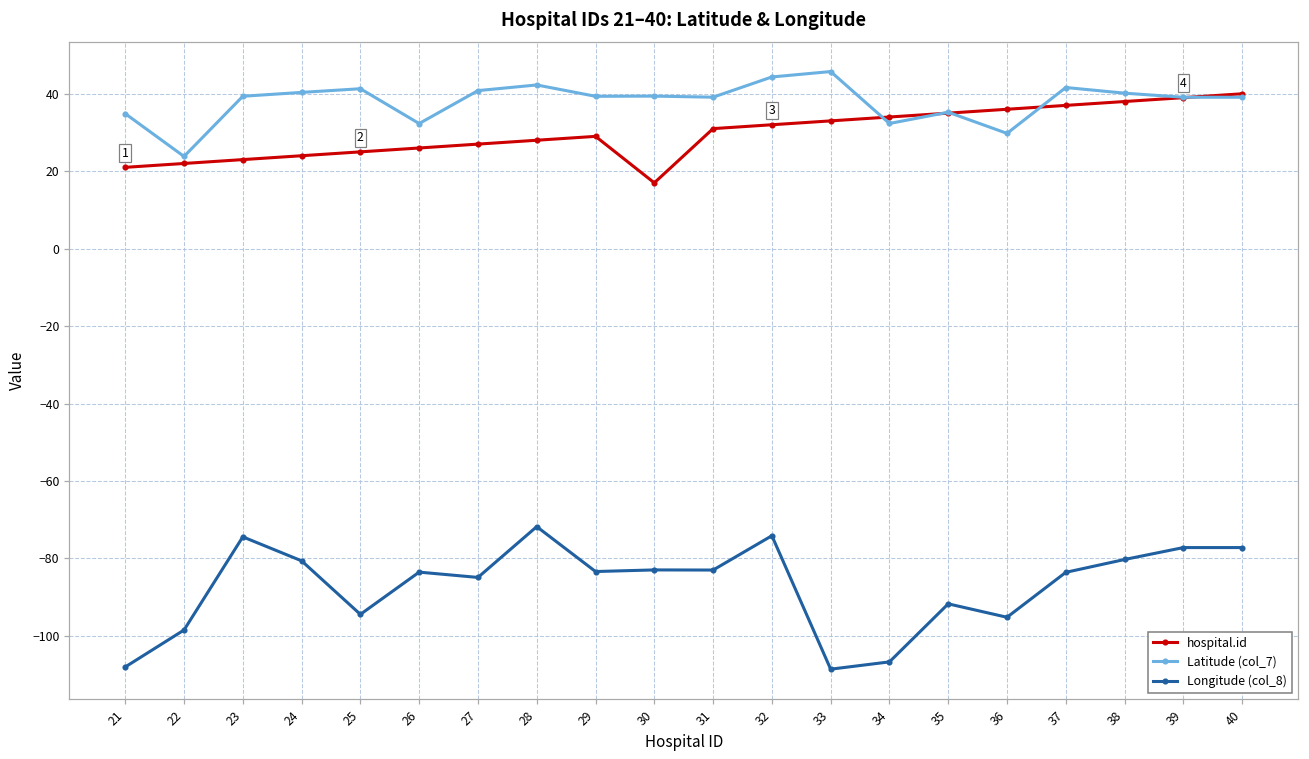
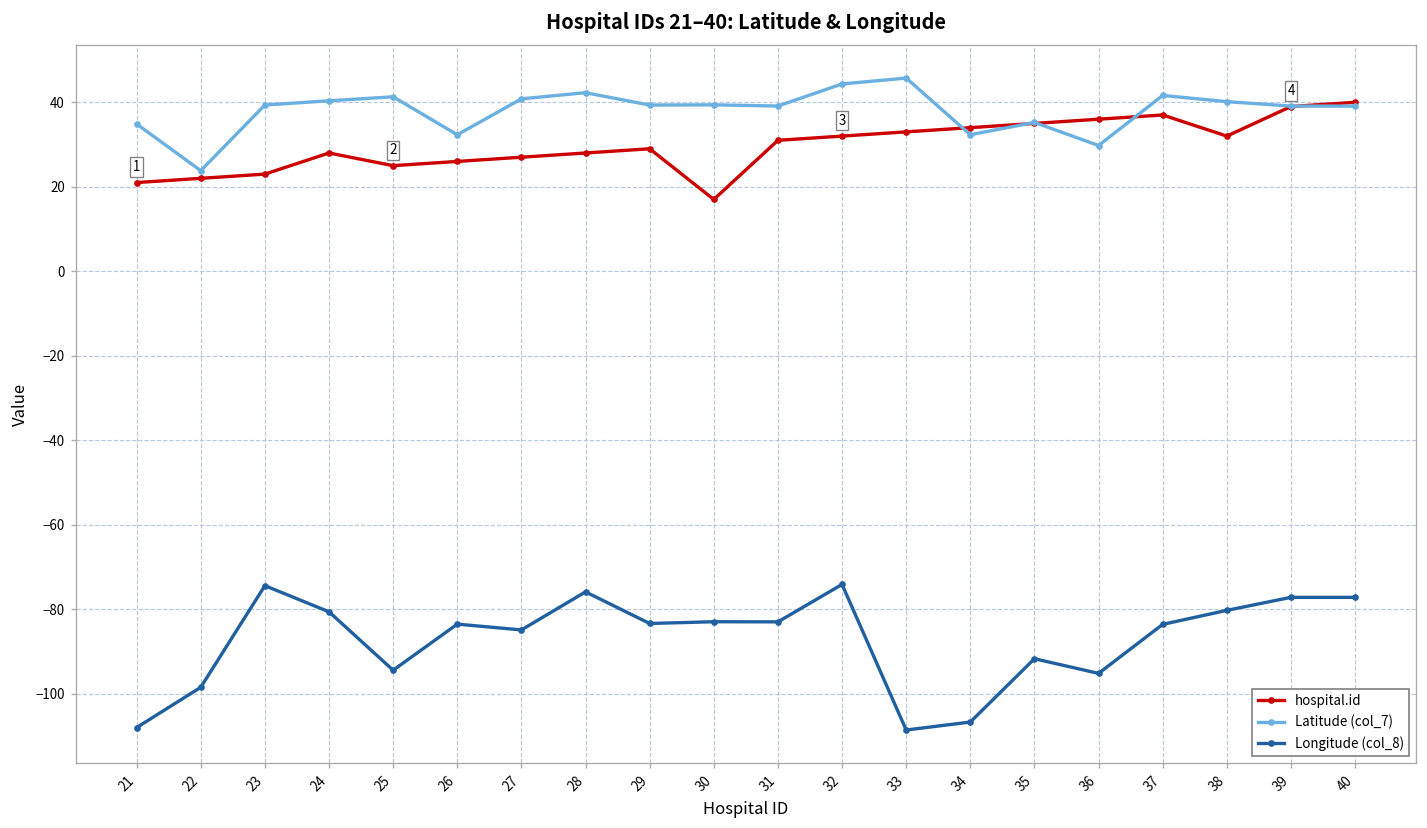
hospital.id, 24: 24 -> 28
Longitude (col_8), 28: -72 -> -76
hospital.id, 38: 38 -> 32
